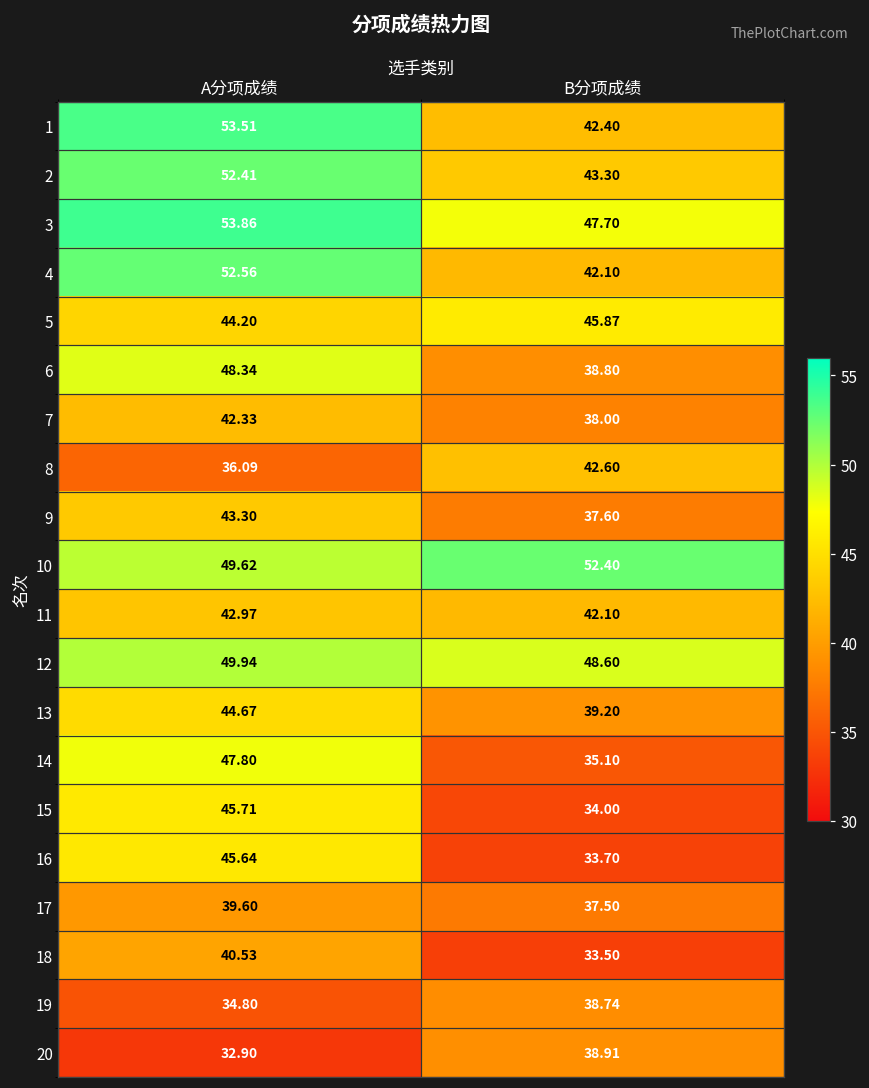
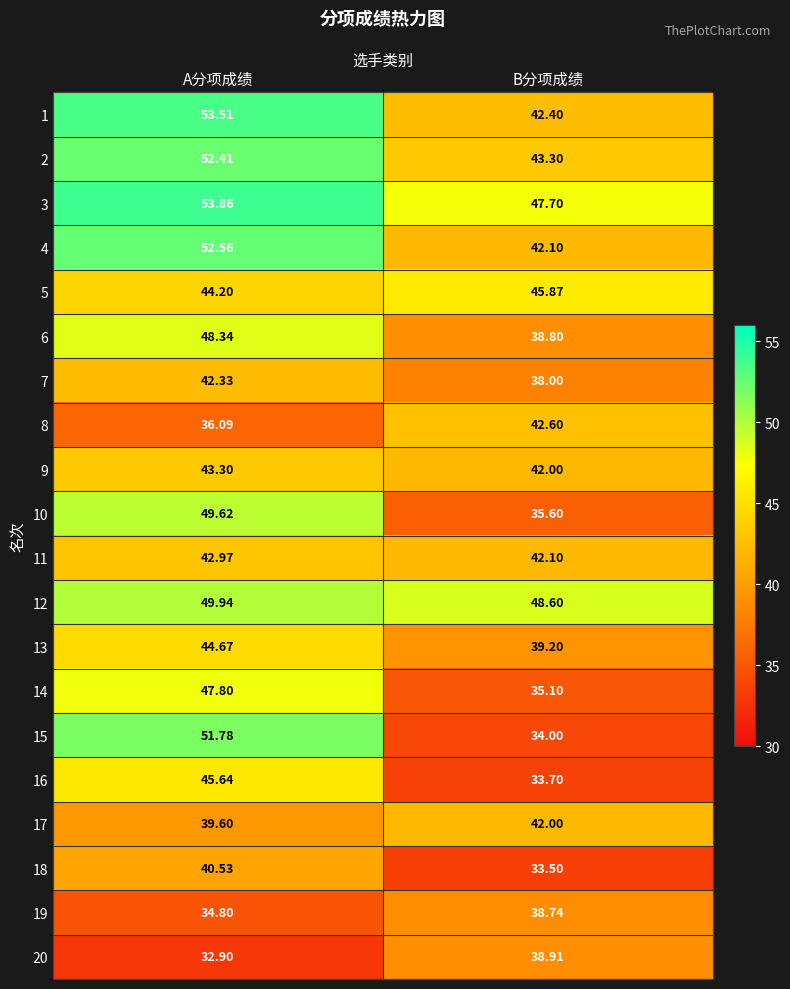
9, B分项成绩: 37.60 -> 42.00
10, B分项成绩: 52.40 -> 35.60
15, A分项成绩: 45.71 -> 51.78
17, B分项成绩: 37.50 -> 42.00
